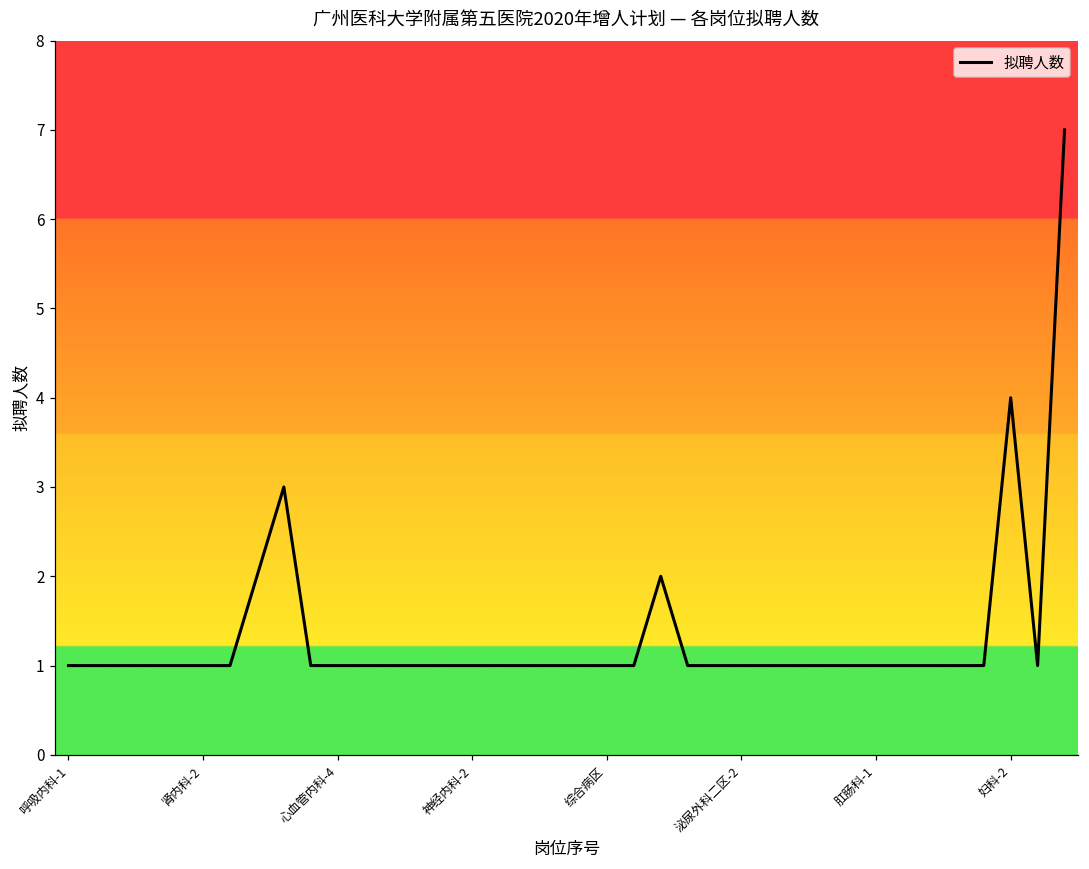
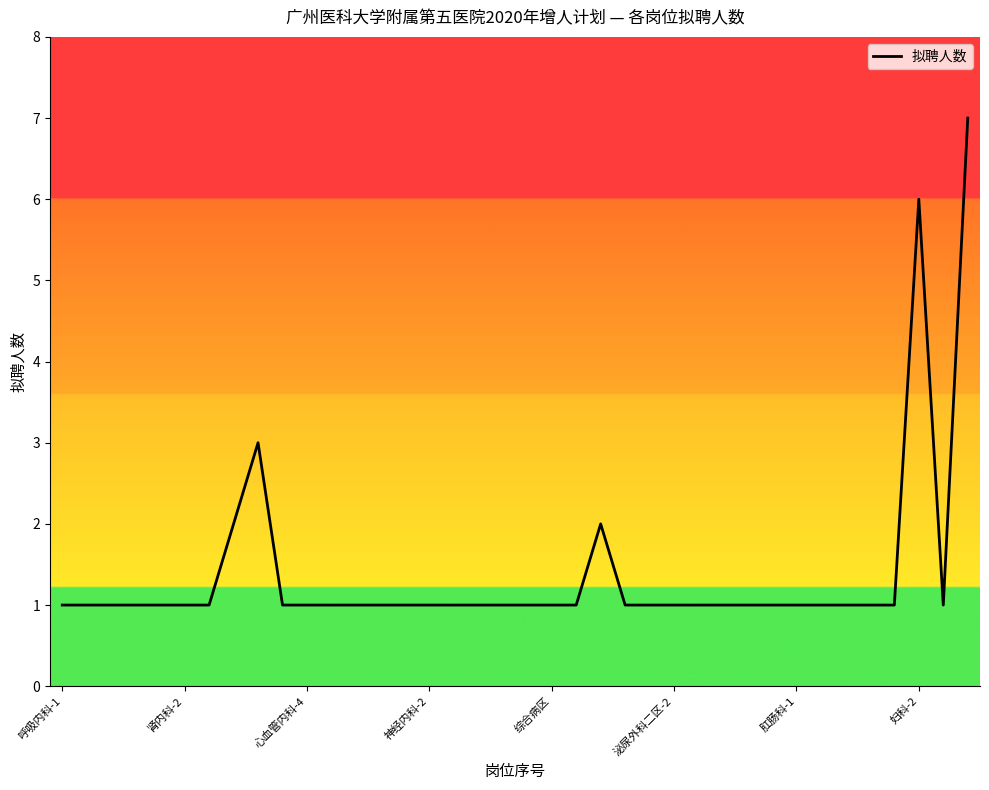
妇科-2: 4 -> 6
